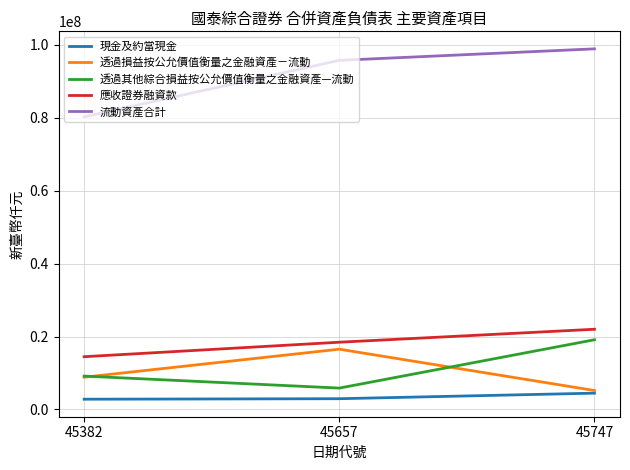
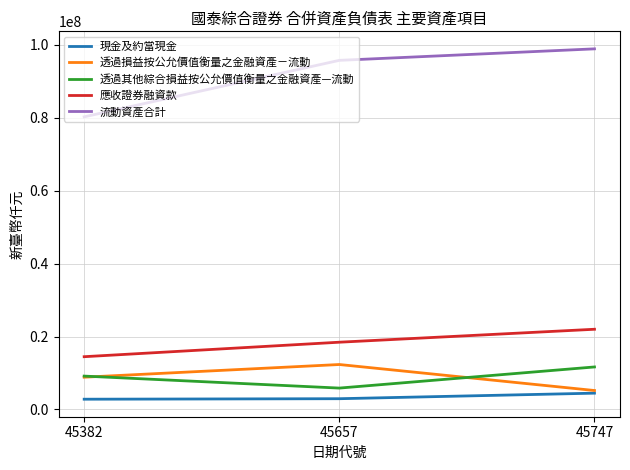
透過損益按公允價值衡量之金融資產－流動, 45657: 17000000 -> 12000000
透過其他綜合損益按公允價值衡量之金融資產—流動, 45747: 19000000 -> 12000000
